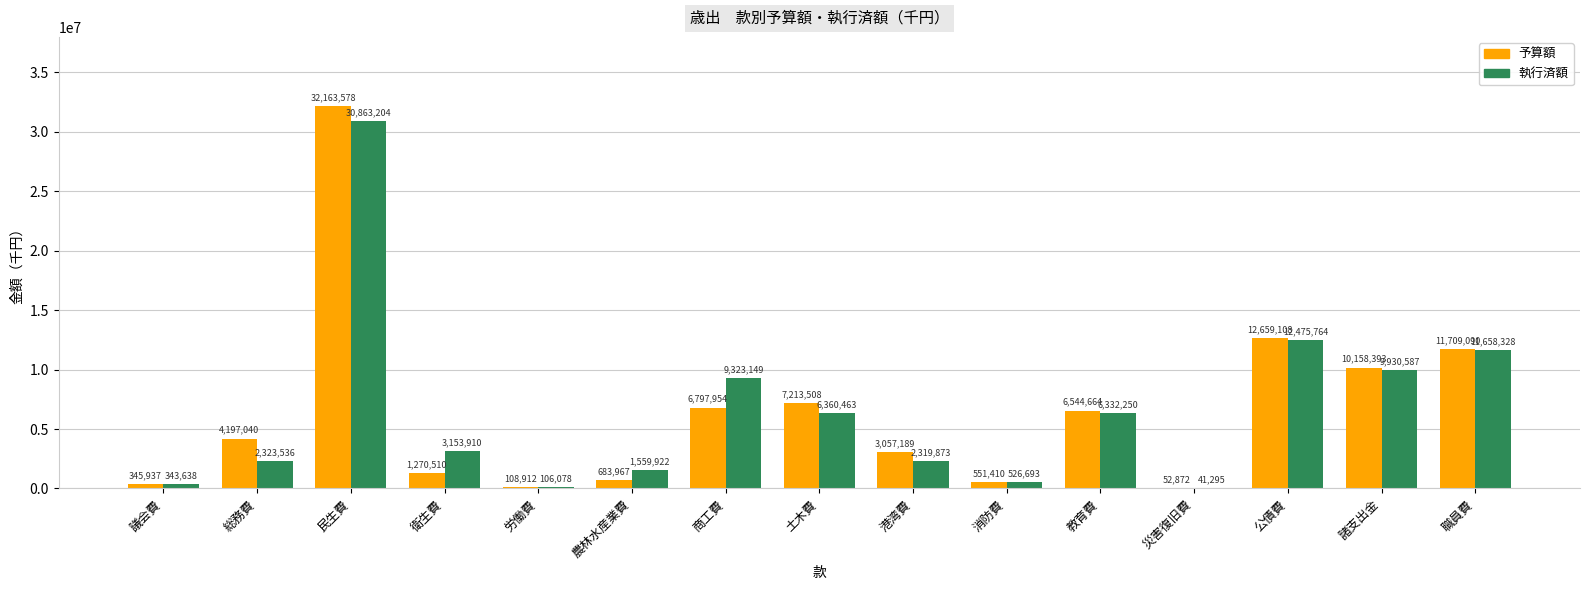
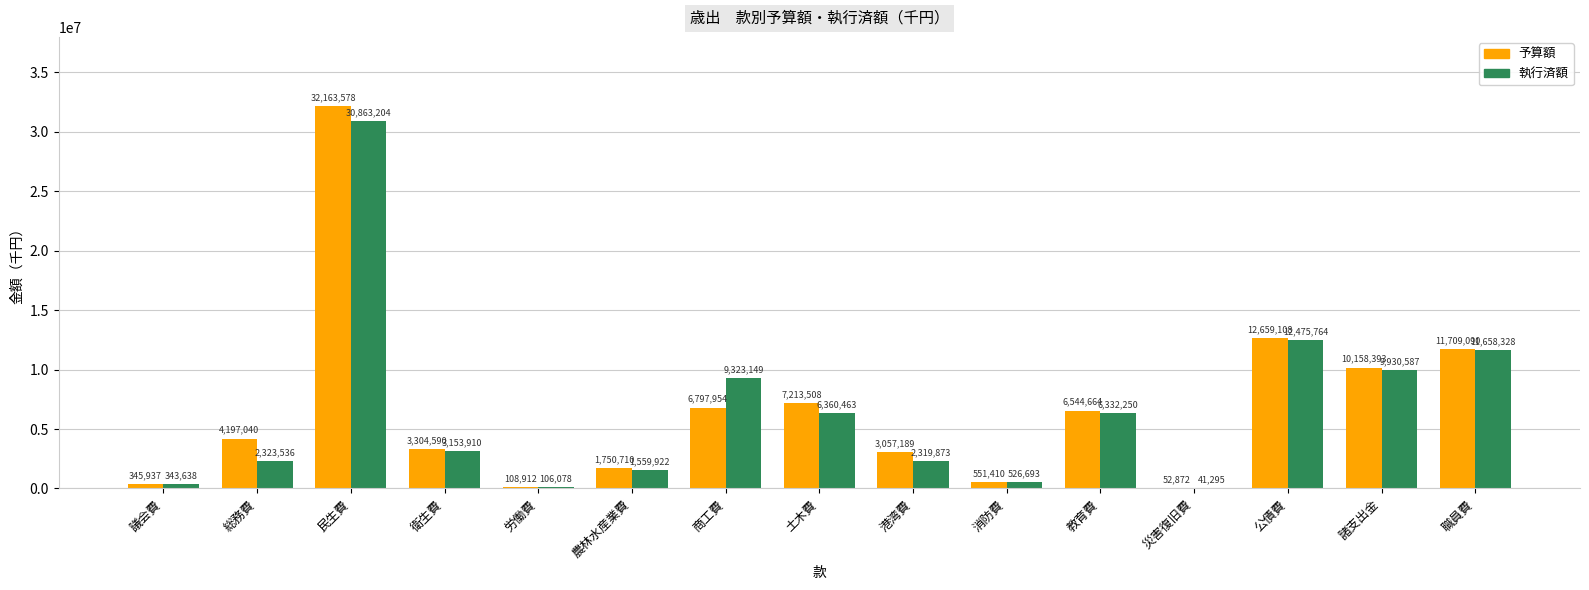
予算額, 衛生費: 1,270,510 -> 3,304,590
予算額, 農林水産業費: 683,967 -> 1,750,710
